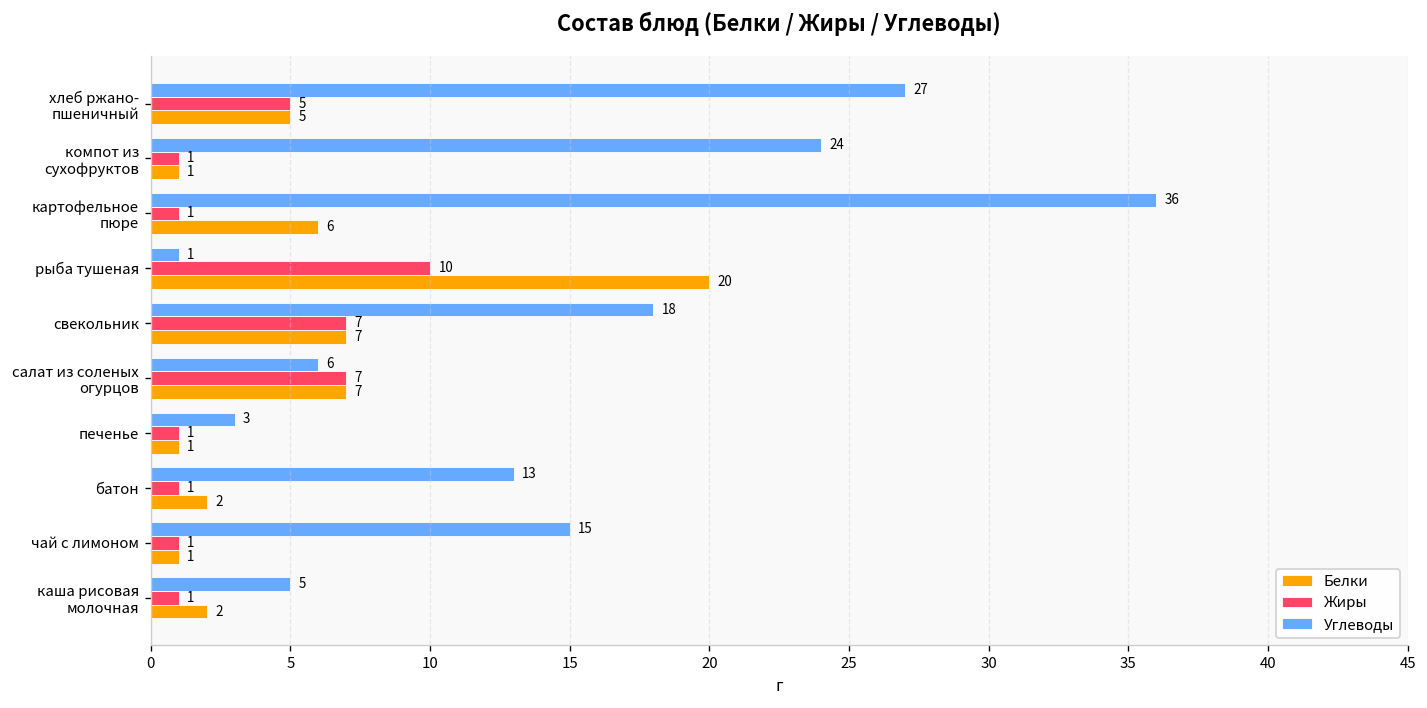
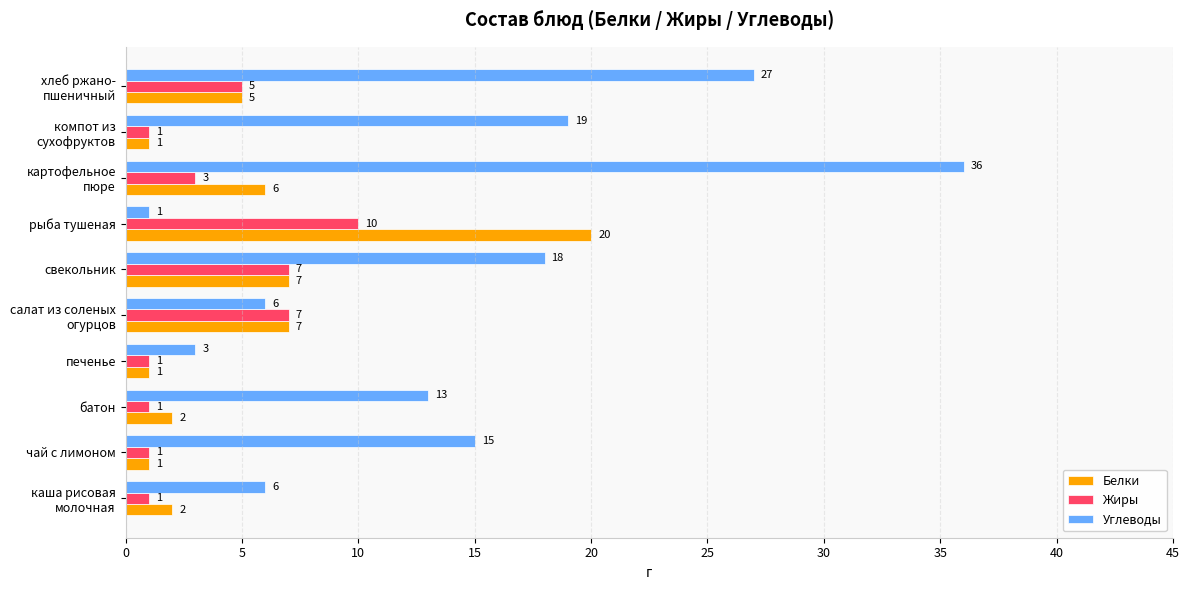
Углеводы, компот из сухофруктов: 24 -> 19
Жиры, картофельное пюре: 1 -> 3
Углеводы, каша рисовая молочная: 5 -> 6
